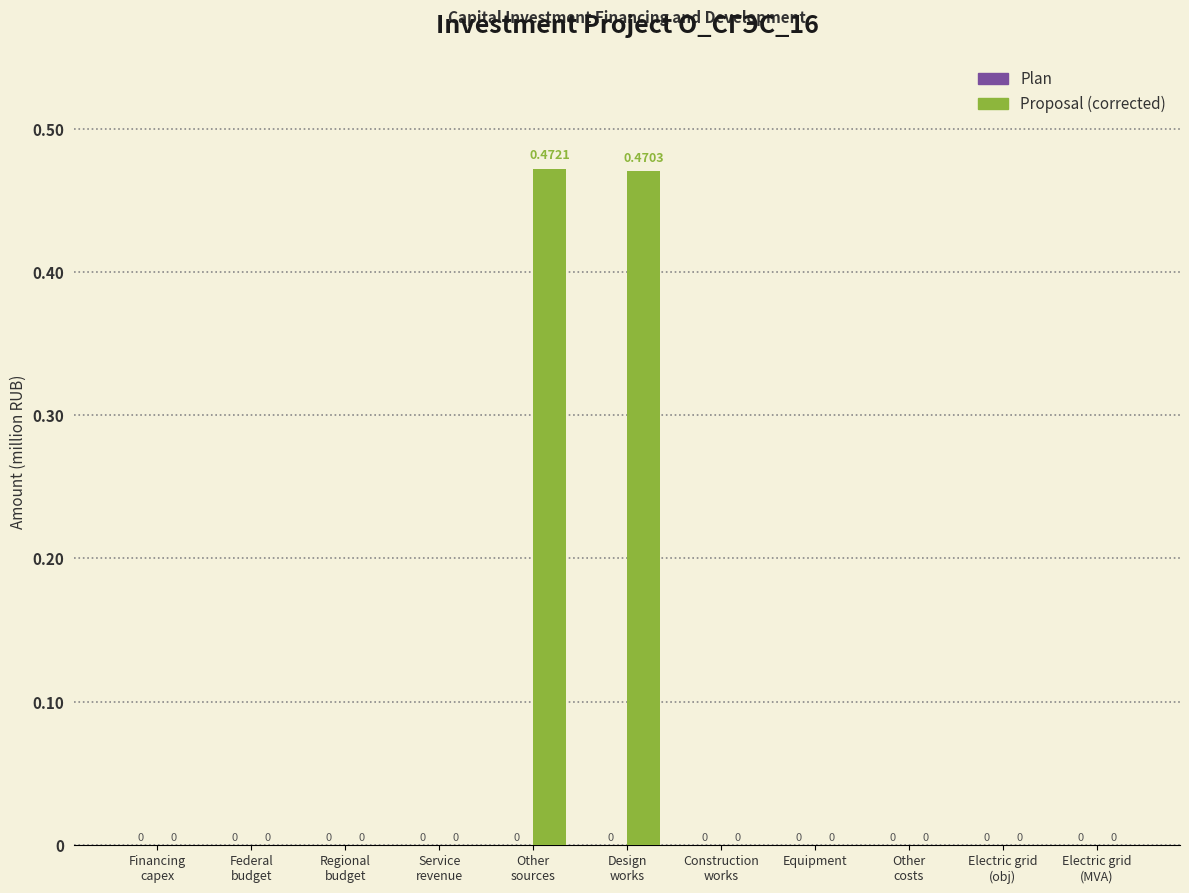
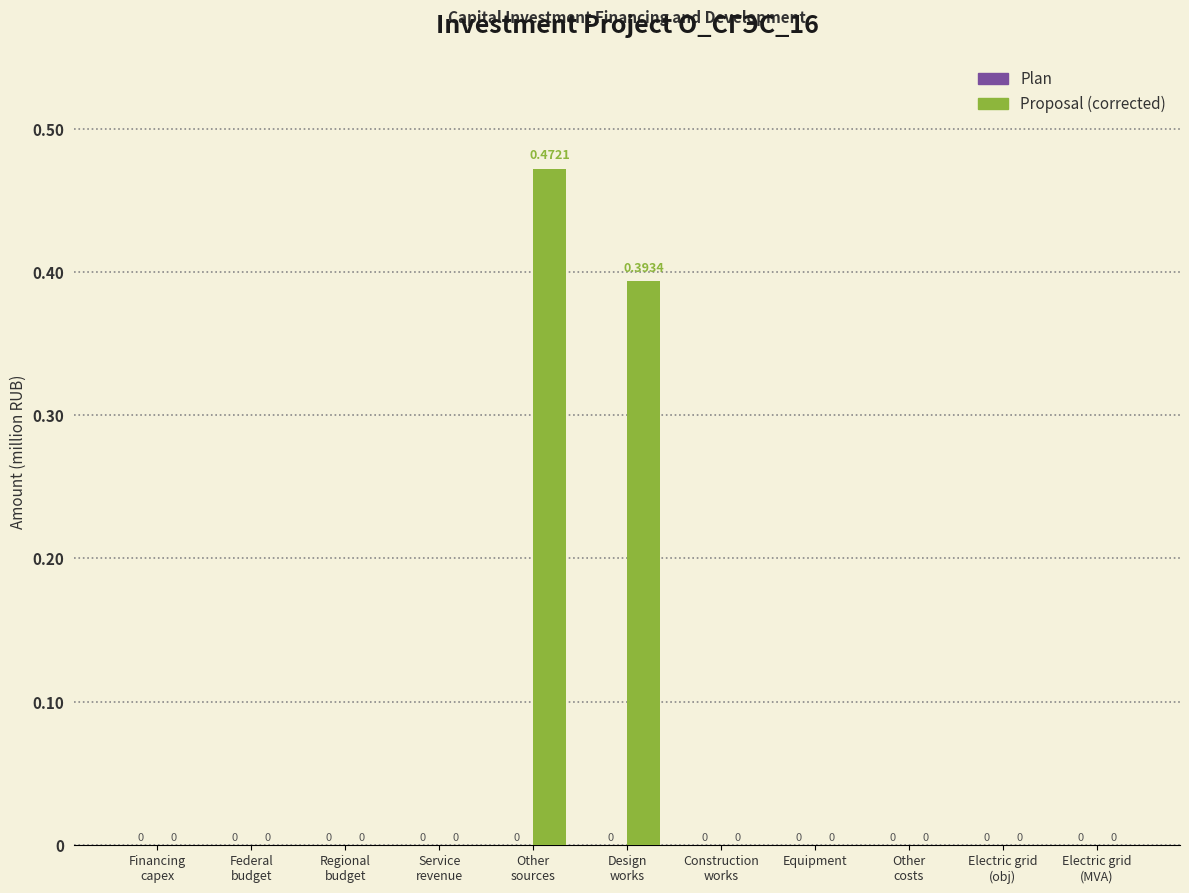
Proposal (corrected), Design works: 0.4703 -> 0.3934
